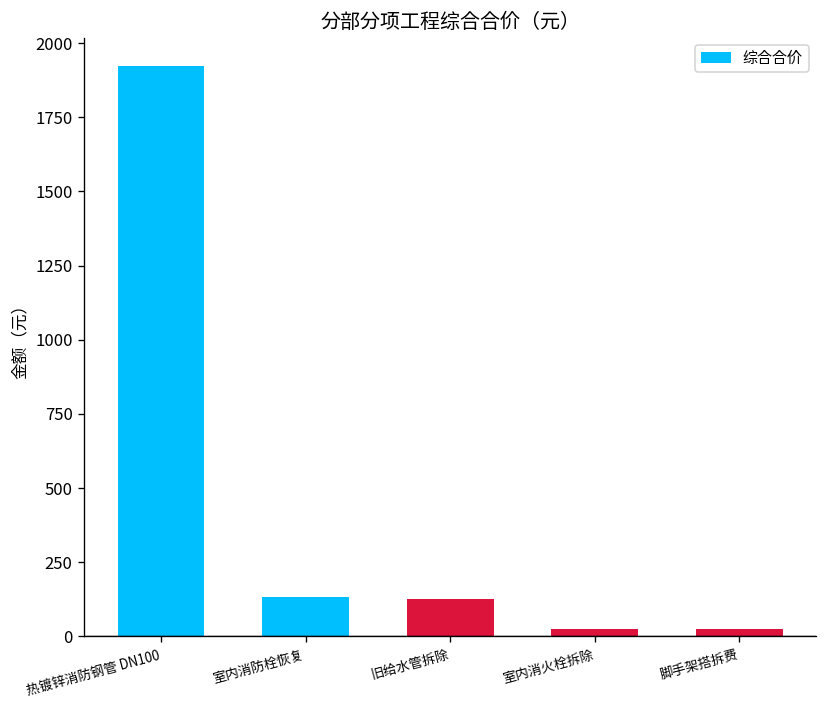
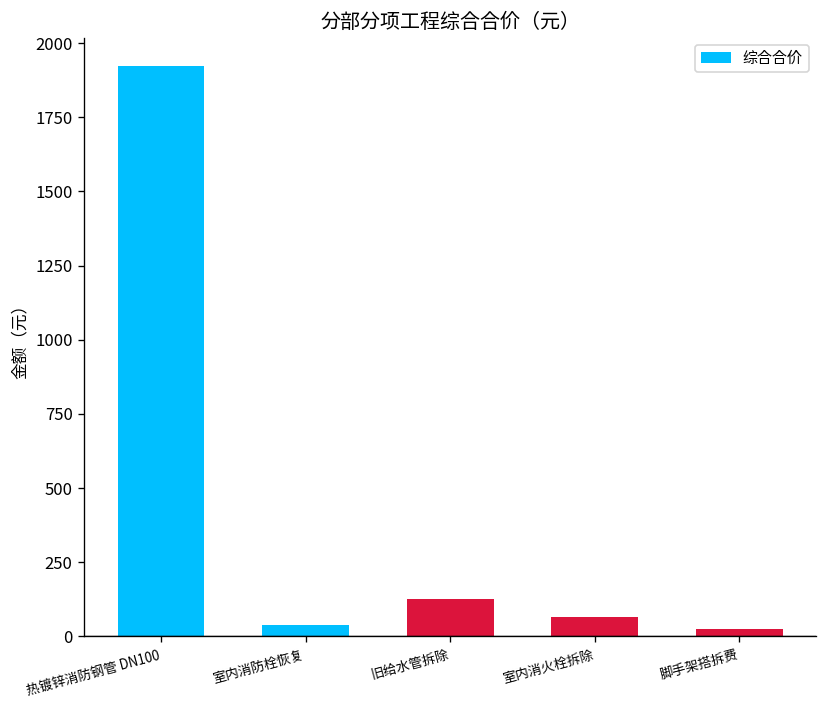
室内消防栓恢复: 130 -> 40
室内消火栓拆除: 20 -> 70
